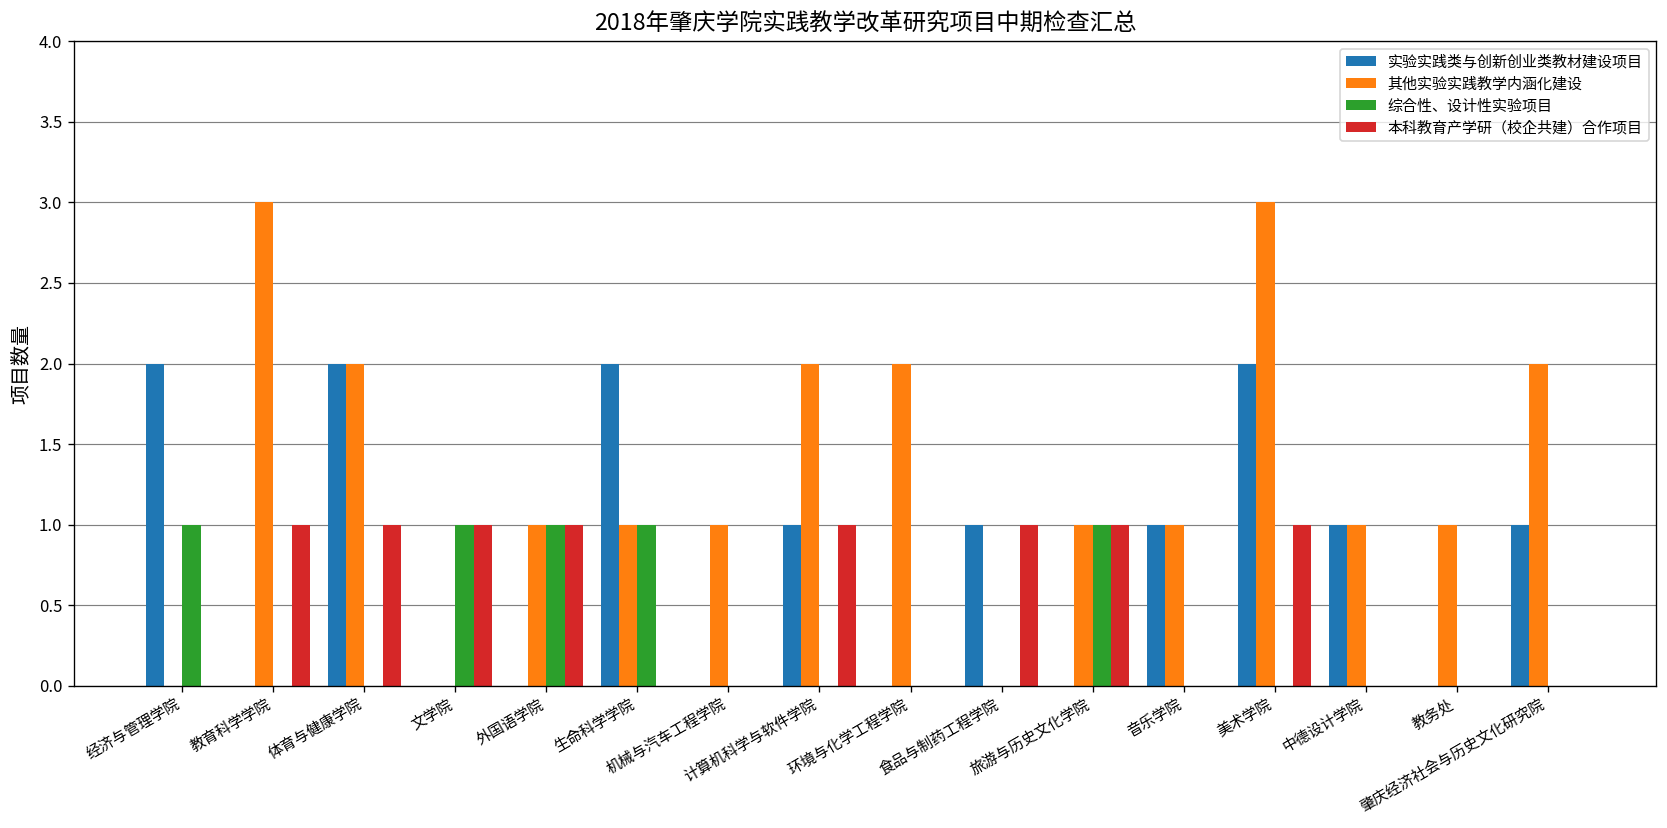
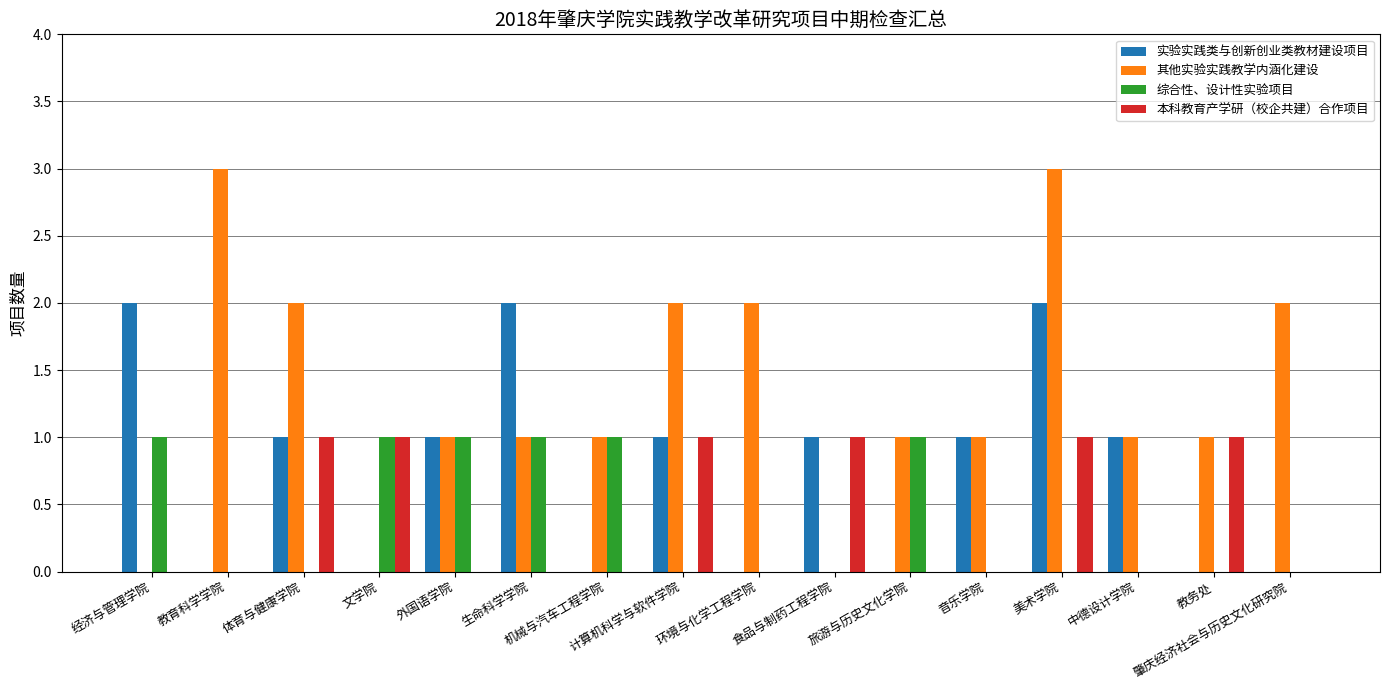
本科教育产学研（校企共建）合作项目, 教育科学学院: 1 -> 0
实验实践类与创新创业类教材建设项目, 体育与健康学院: 2 -> 1
实验实践类与创新创业类教材建设项目, 外国语学院: 0 -> 1
本科教育产学研（校企共建）合作项目, 外国语学院: 1 -> 0
综合性、设计性实验项目, 机械与汽车工程学院: 0 -> 1
本科教育产学研（校企共建）合作项目, 旅游与历史文化学院: 1 -> 0
本科教育产学研（校企共建）合作项目, 教务处: 0 -> 1
实验实践类与创新创业类教材建设项目, 肇庆经济社会与历史文化研究院: 1 -> 0
